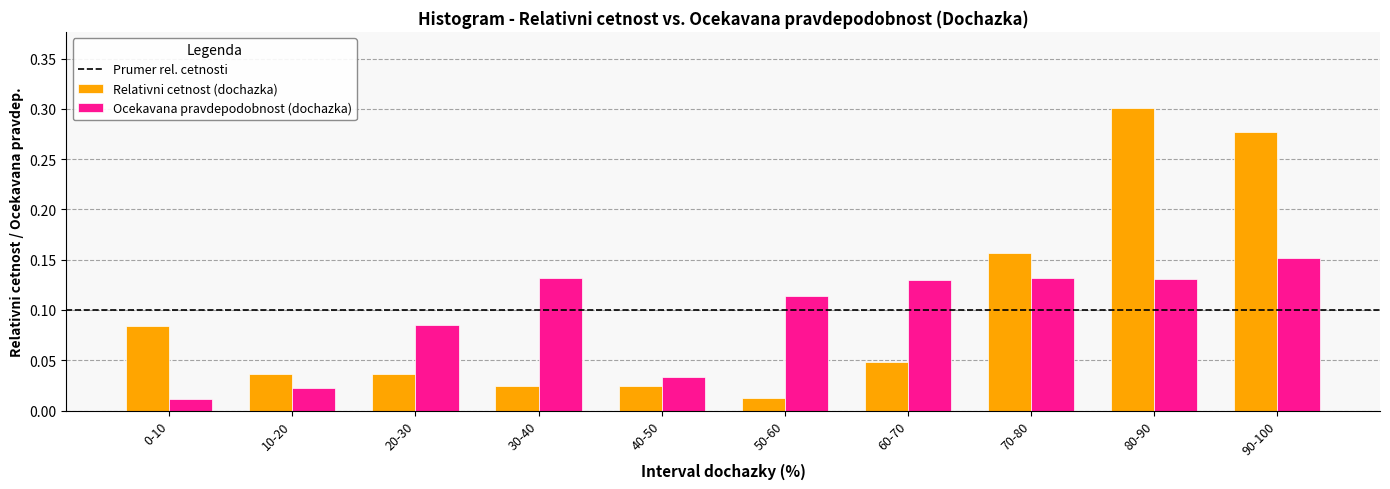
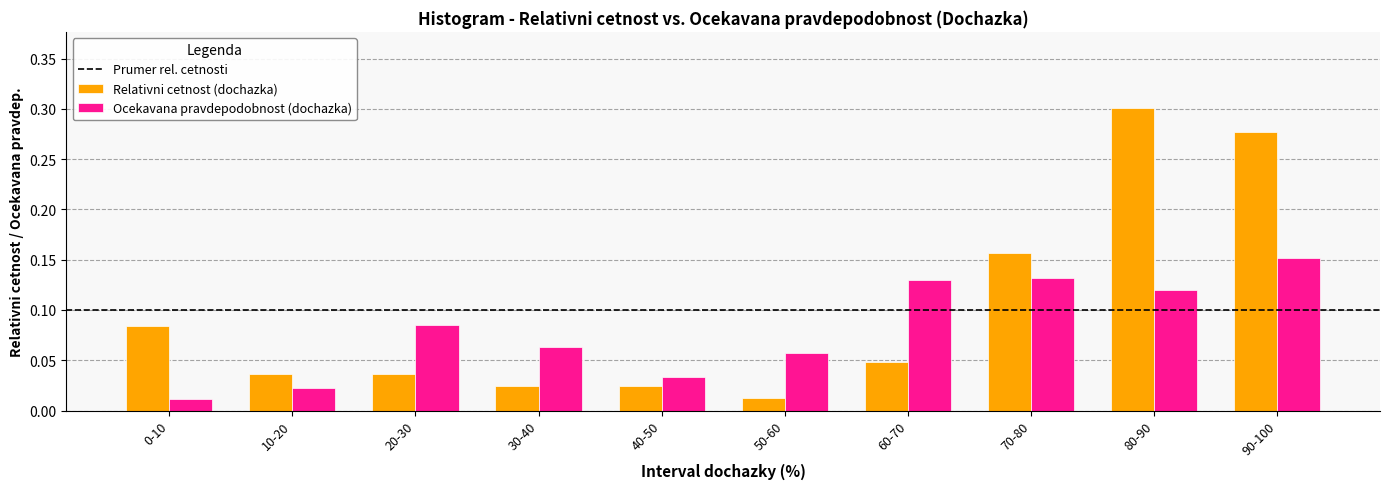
Ocekavana pravdepodobnost (dochazka), 30-40: 0.132 -> 0.064
Ocekavana pravdepodobnost (dochazka), 50-60: 0.114 -> 0.057
Ocekavana pravdepodobnost (dochazka), 80-90: 0.131 -> 0.120
